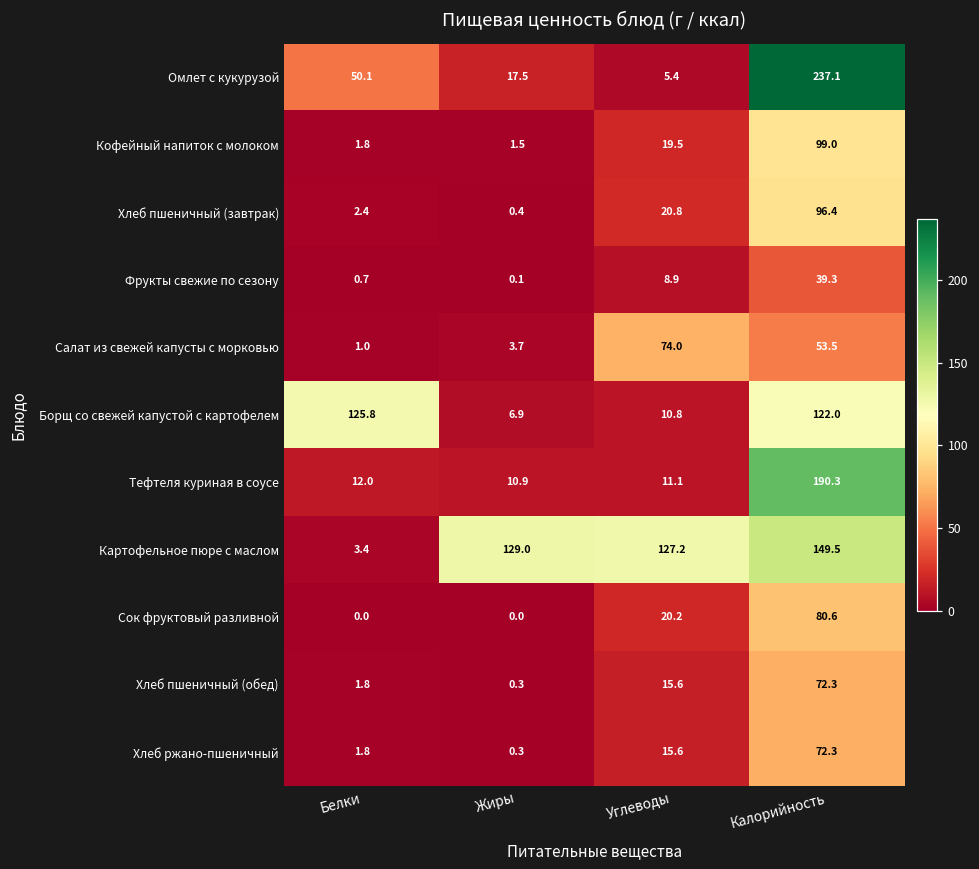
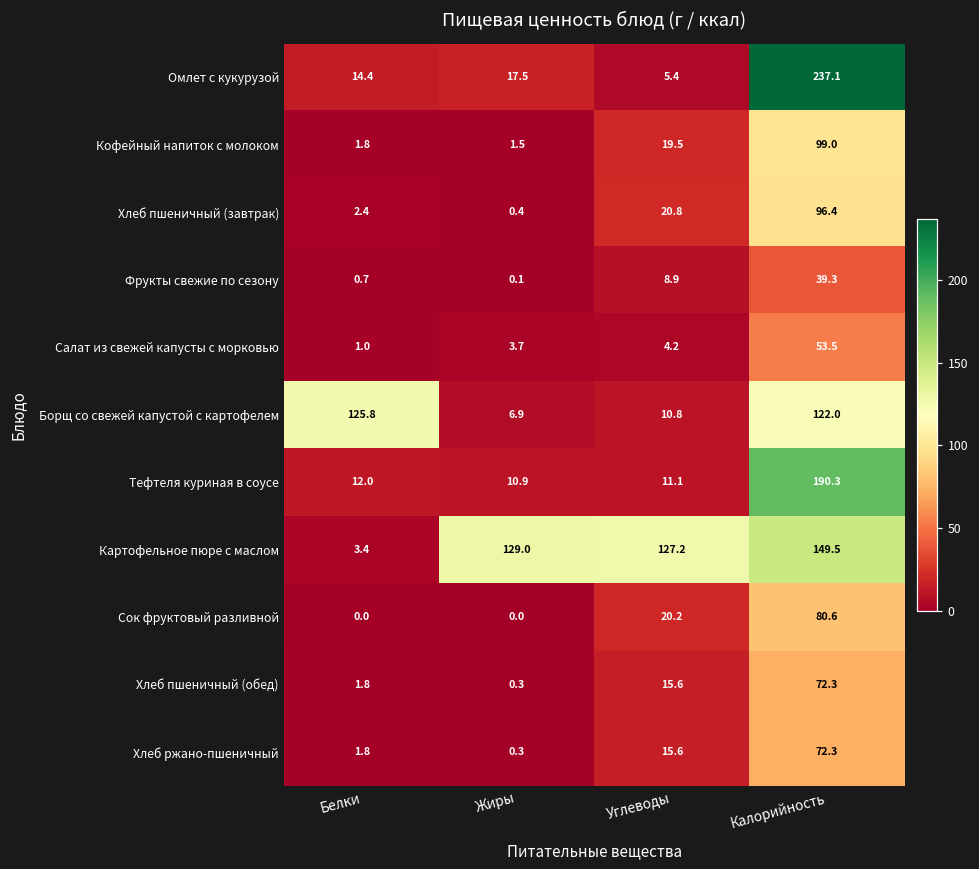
Омлет с кукурузой, Белки: 50.1 -> 14.4
Салат из свежей капусты с морковью, Углеводы: 74.0 -> 4.2
